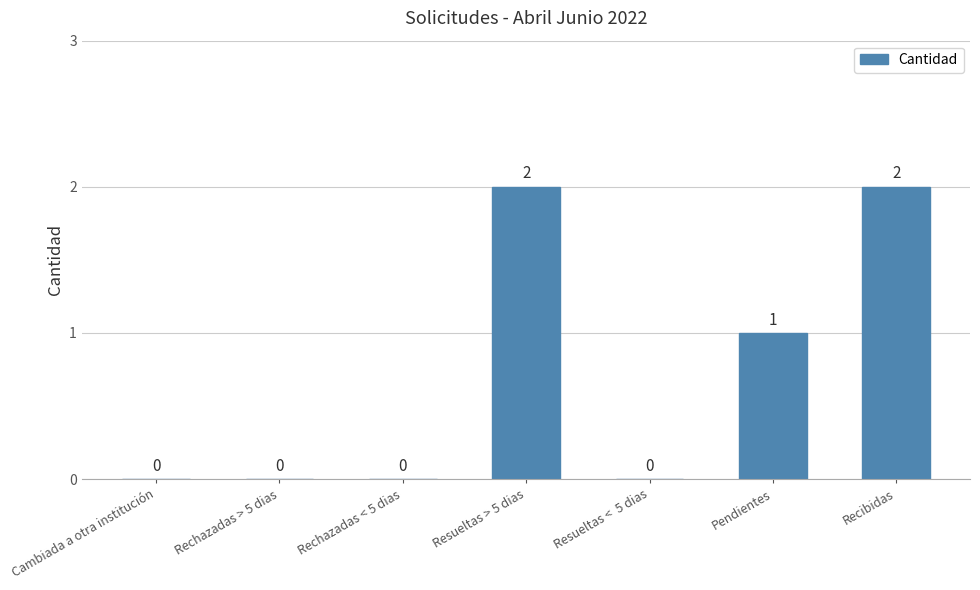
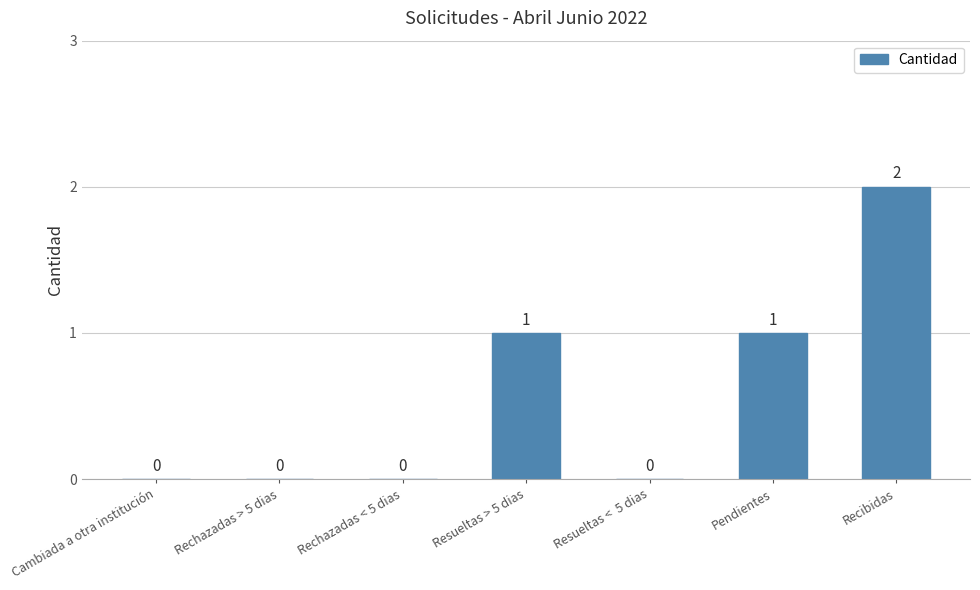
Resueltas > 5 dias: 2 -> 1
